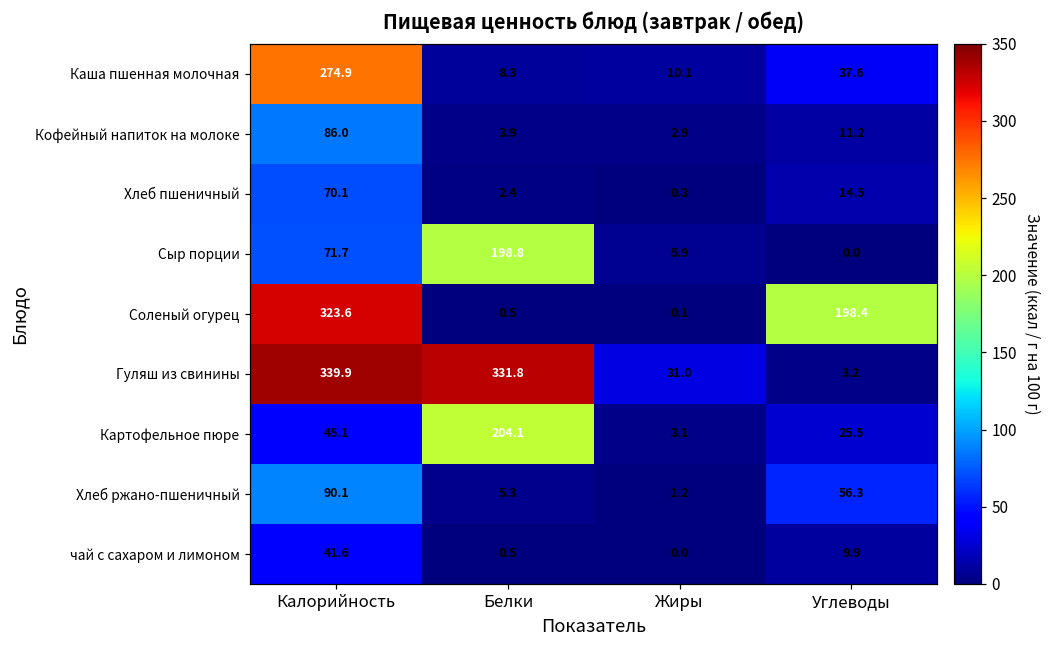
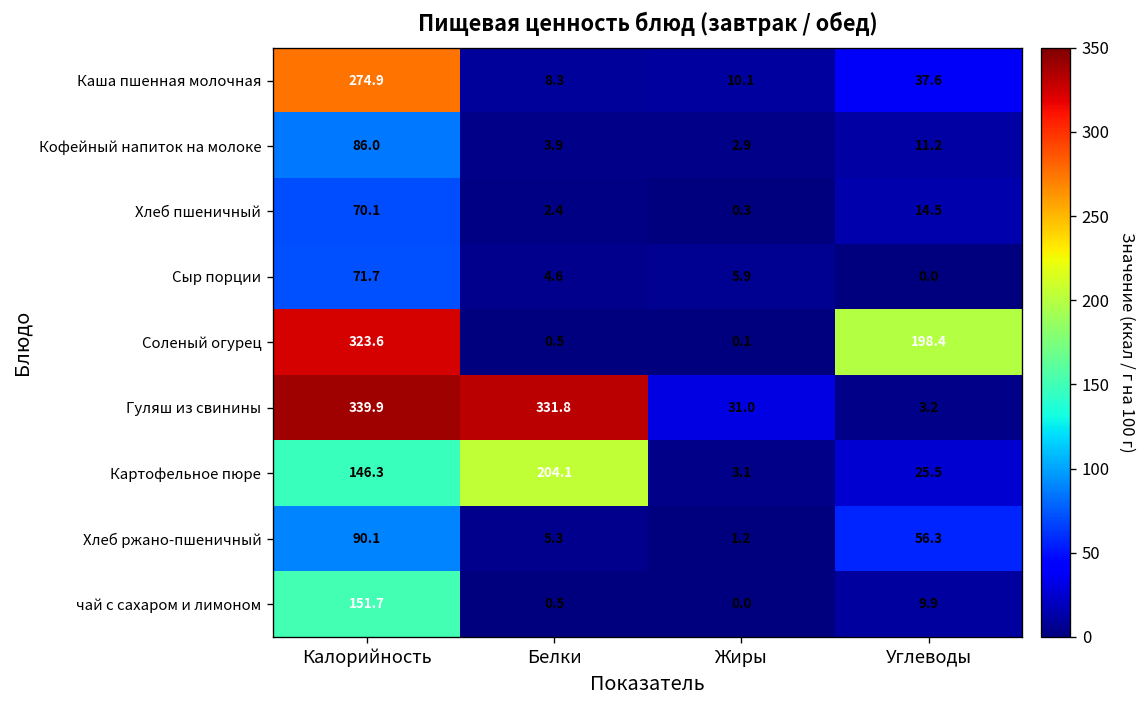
Сыр порции, Белки: 198.8 -> 4.6
Картофельное пюре, Калорийность: 45.1 -> 146.3
чай с сахаром и лимоном, Калорийность: 41.6 -> 151.7
